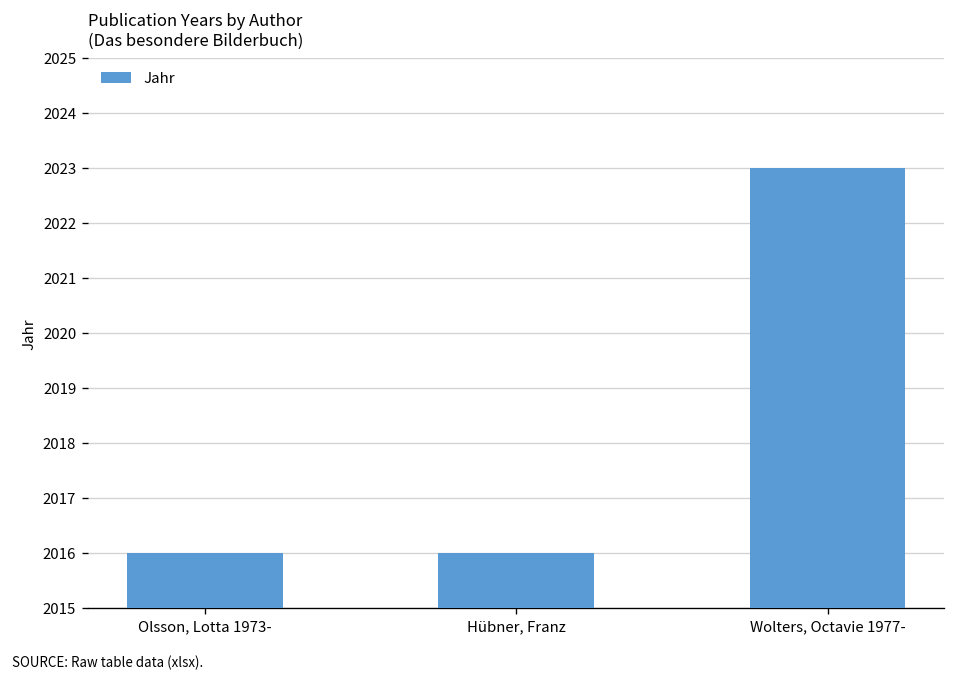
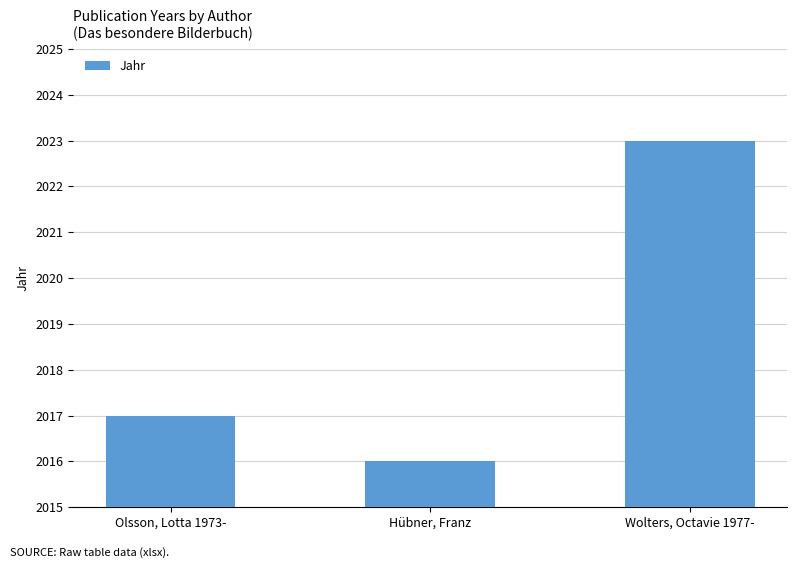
Olsson, Lotta 1973-: 2016 -> 2017
